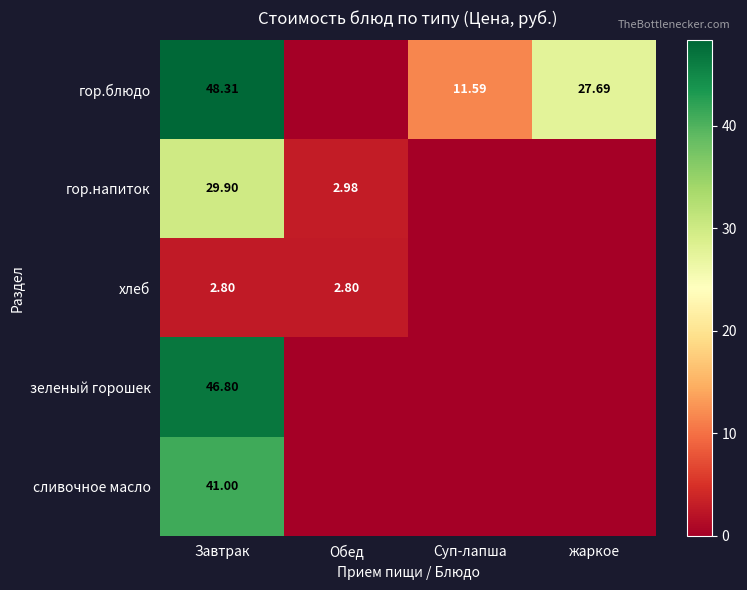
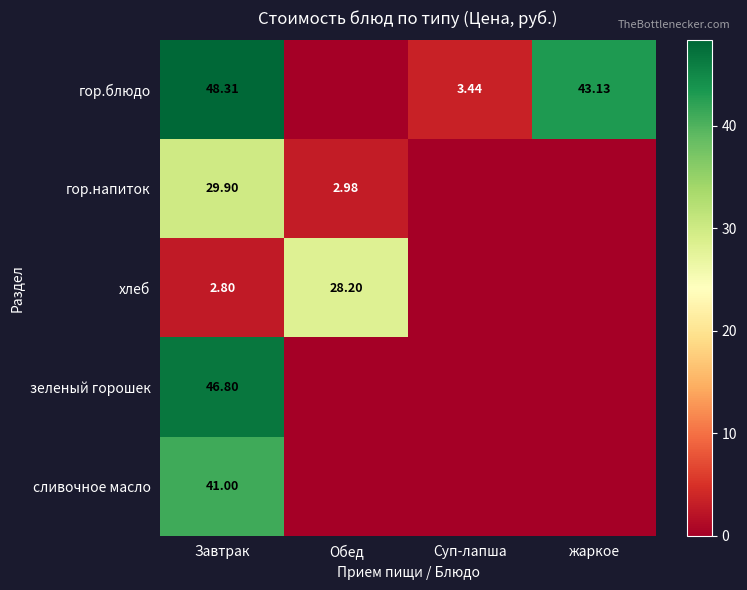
гор.блюдо, Суп-лапша: 11.59 -> 3.44
гор.блюдо, жаркое: 27.69 -> 43.13
хлеб, Обед: 2.80 -> 28.20
